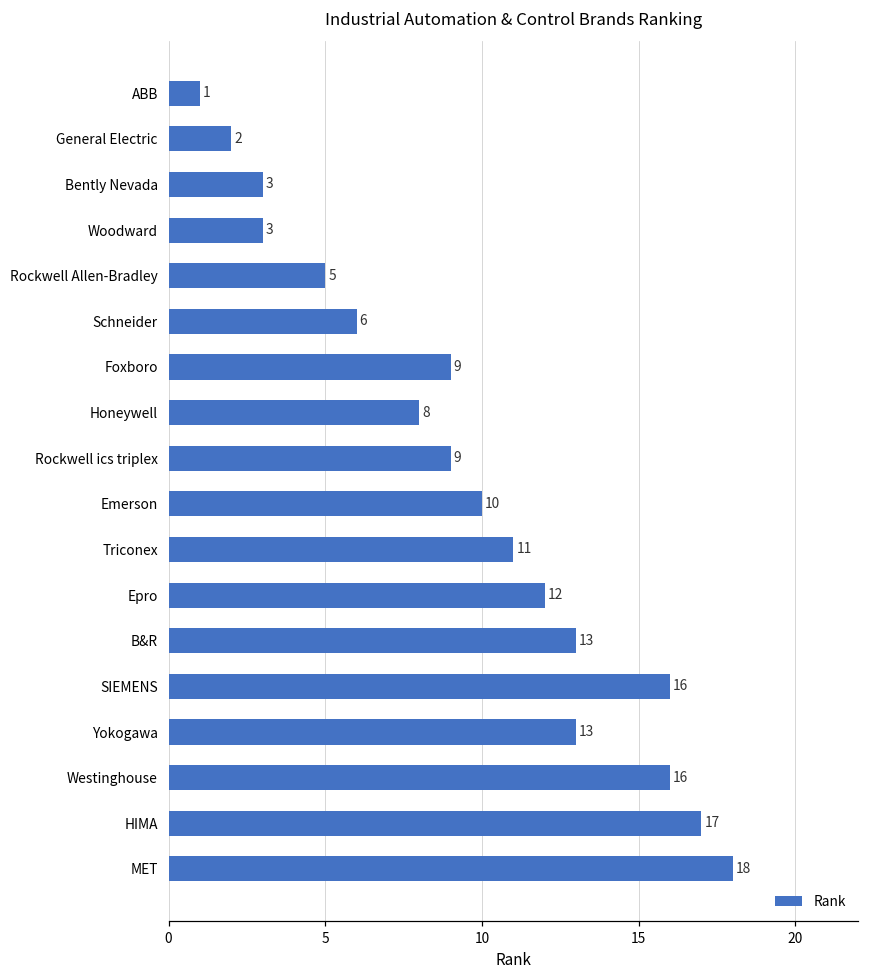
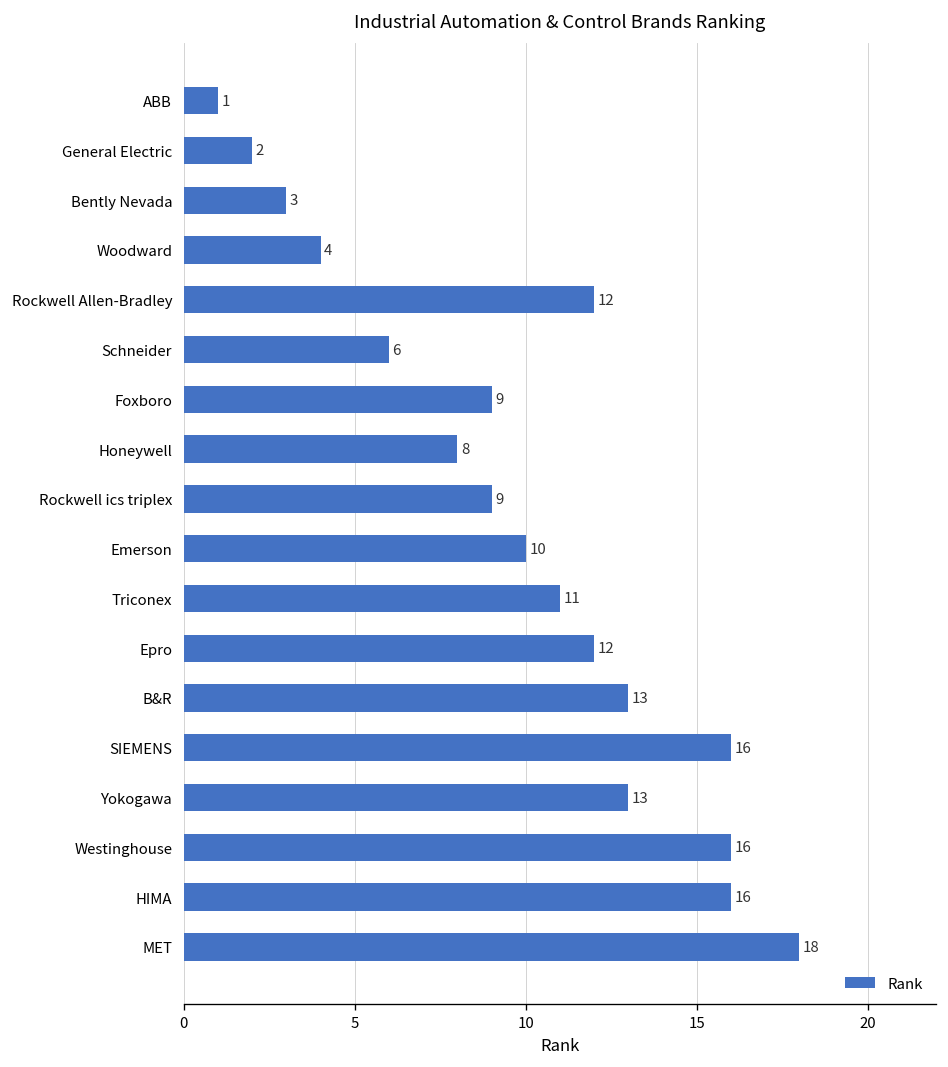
Woodward: 3 -> 4
Rockwell Allen-Bradley: 5 -> 12
HIMA: 17 -> 16
